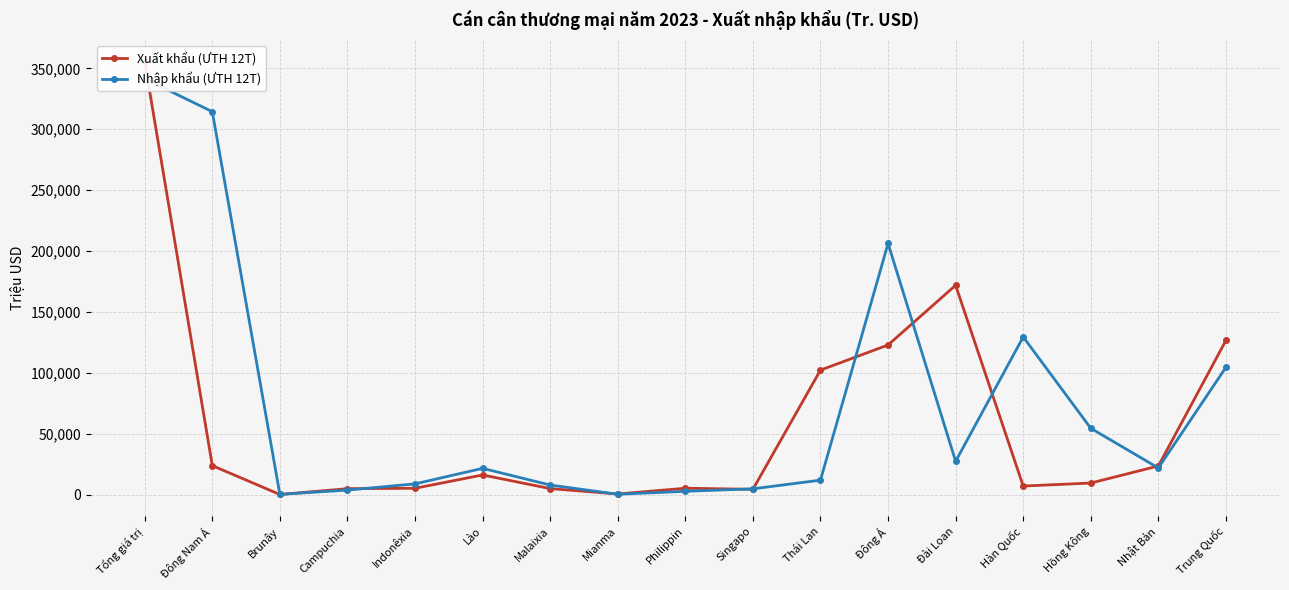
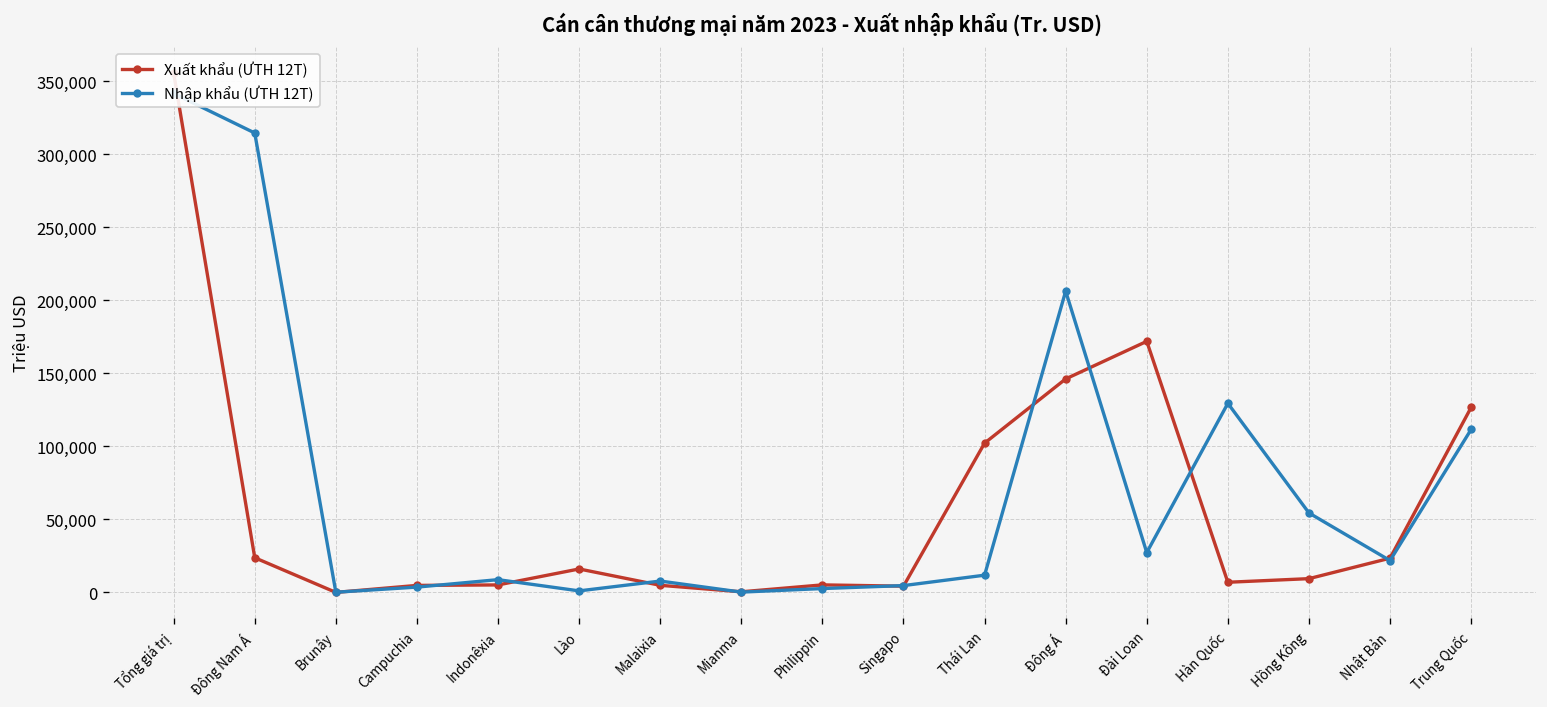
Nhập khẩu (ƯTH 12T), Lào: 22,000 -> 1,000
Xuất khẩu (ƯTH 12T), Đông Á: 123,000 -> 146,000
Nhập khẩu (ƯTH 12T), Trung Quốc: 104,000 -> 112,000
